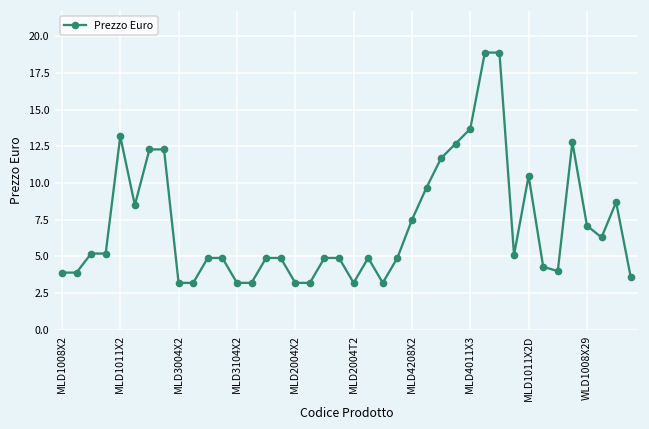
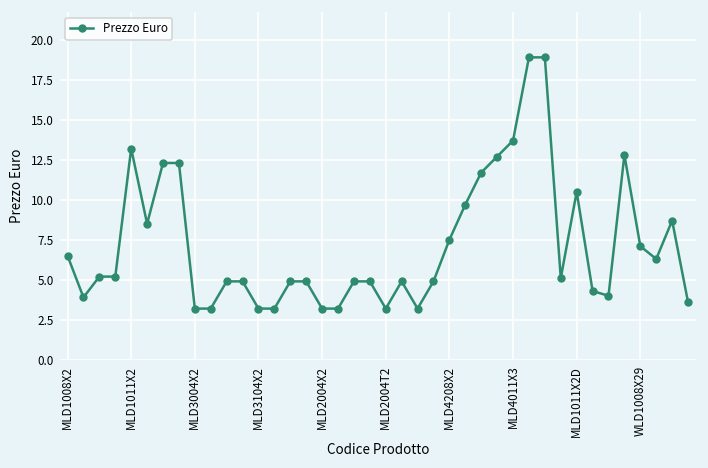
MLD1008X2: 3.9 -> 6.5
